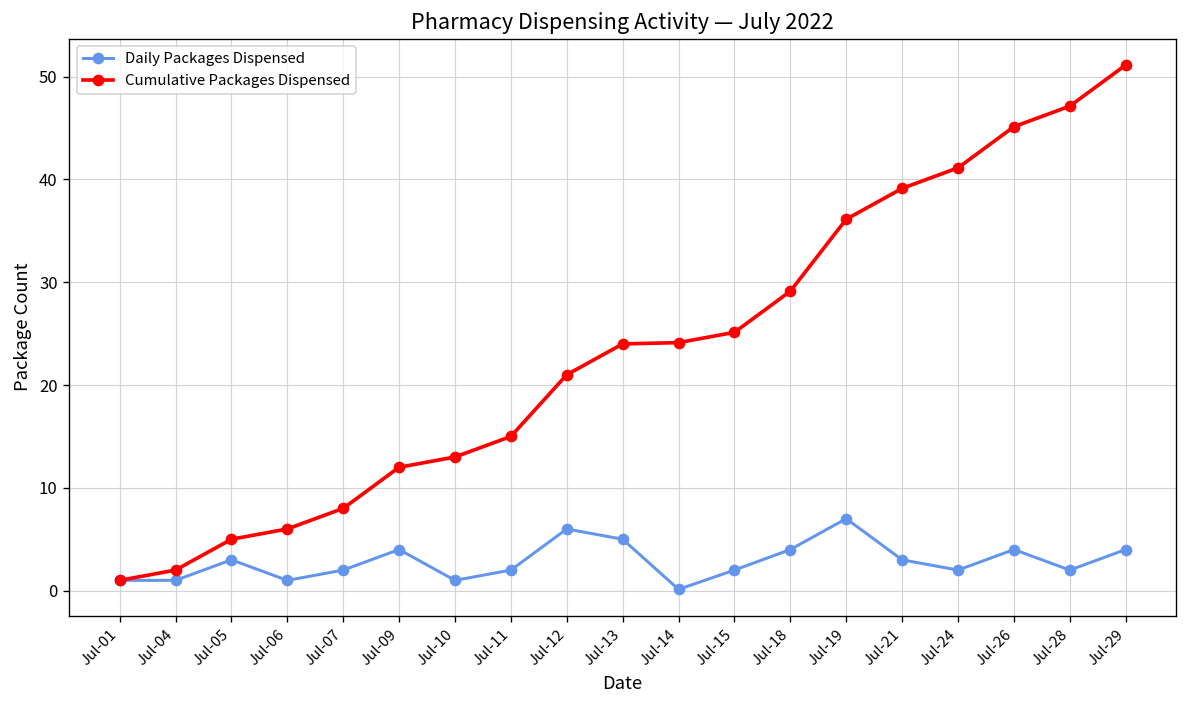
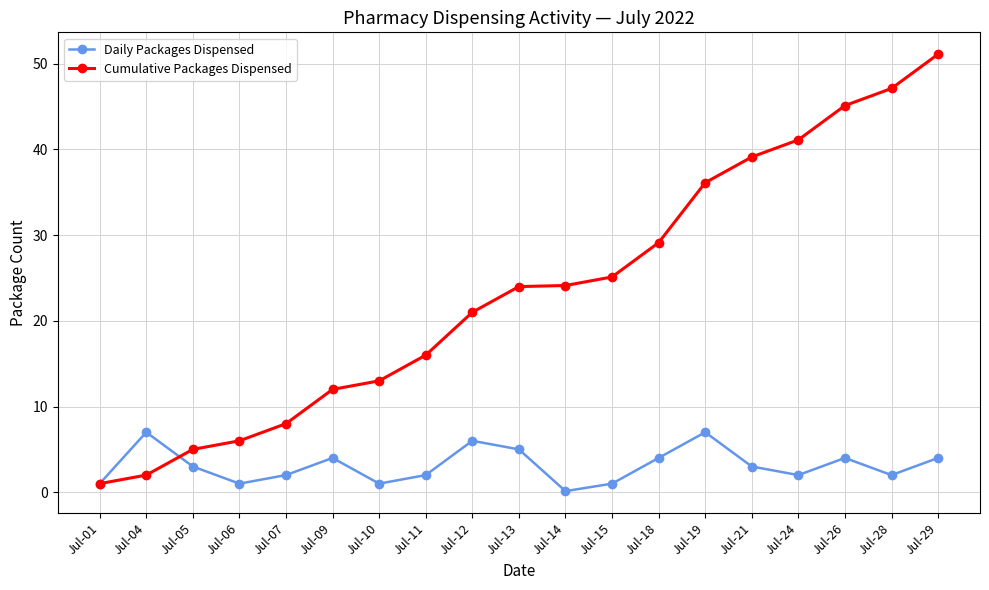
Daily Packages Dispensed, Jul-04: 1 -> 7
Cumulative Packages Dispensed, Jul-11: 15 -> 16
Daily Packages Dispensed, Jul-15: 2 -> 1
